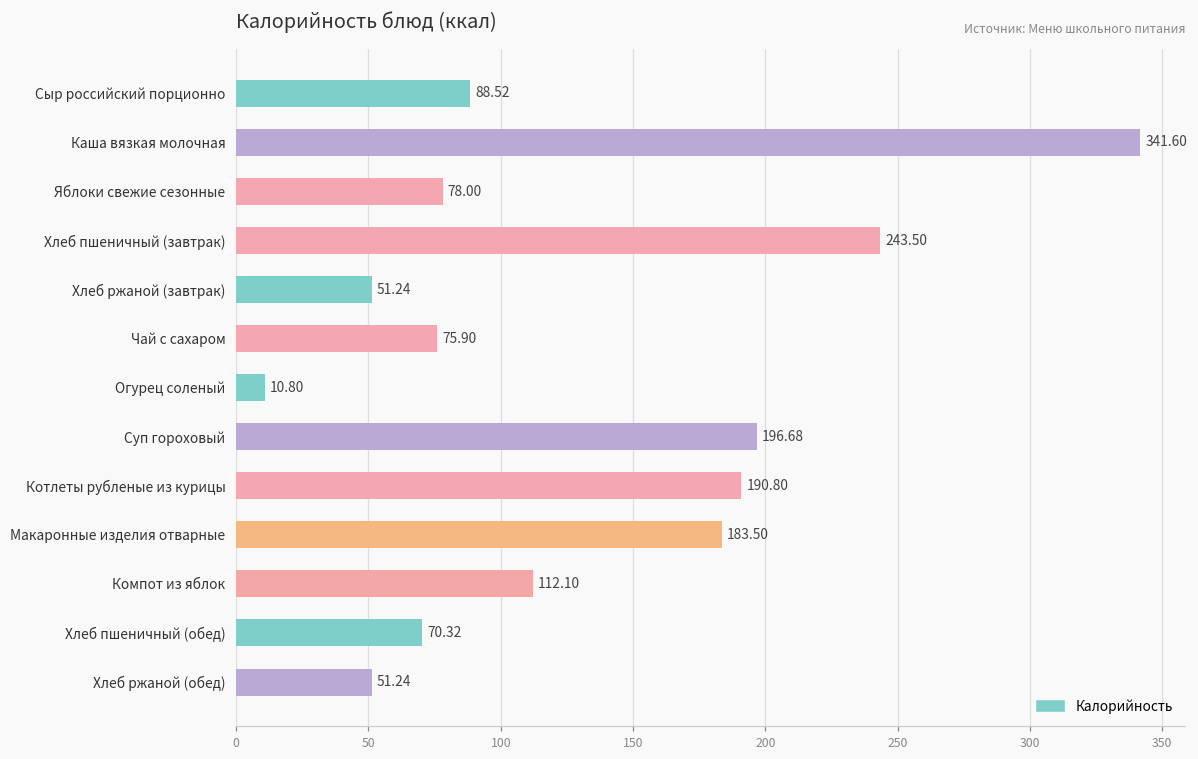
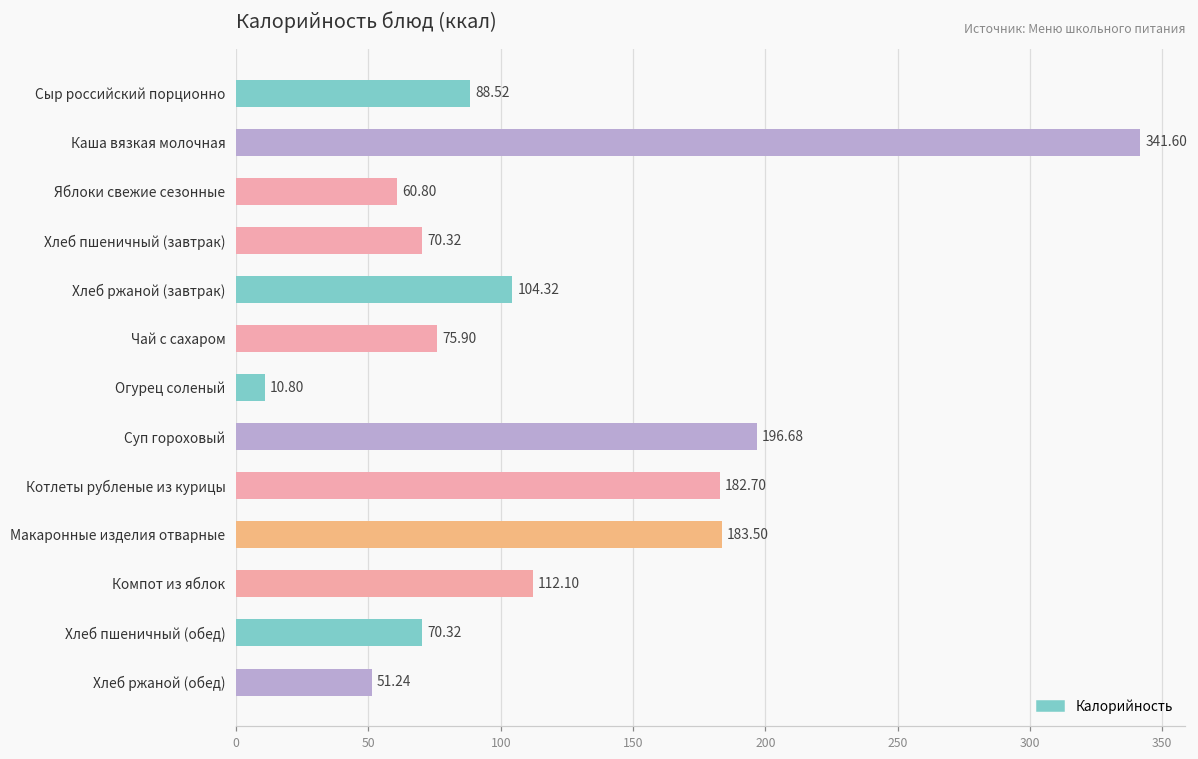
Яблоки свежие сезонные: 78.00 -> 60.80
Хлеб пшеничный (завтрак): 243.50 -> 70.32
Хлеб ржаной (завтрак): 51.24 -> 104.32
Котлеты рубленые из курицы: 190.80 -> 182.70
